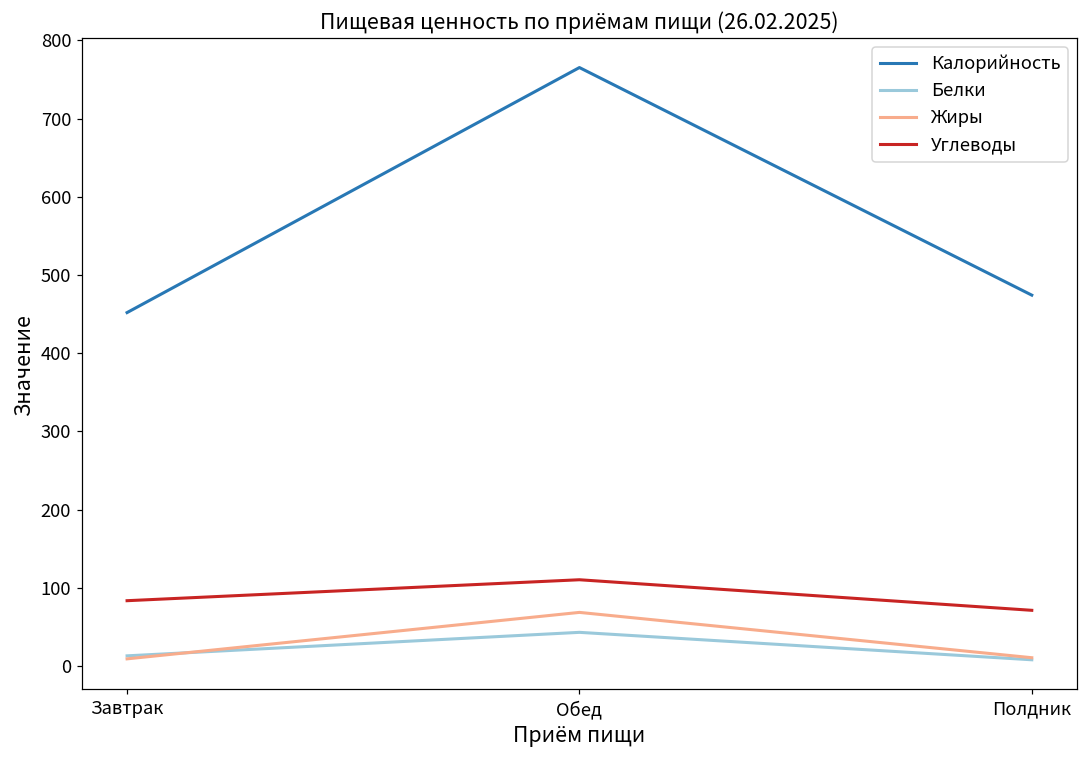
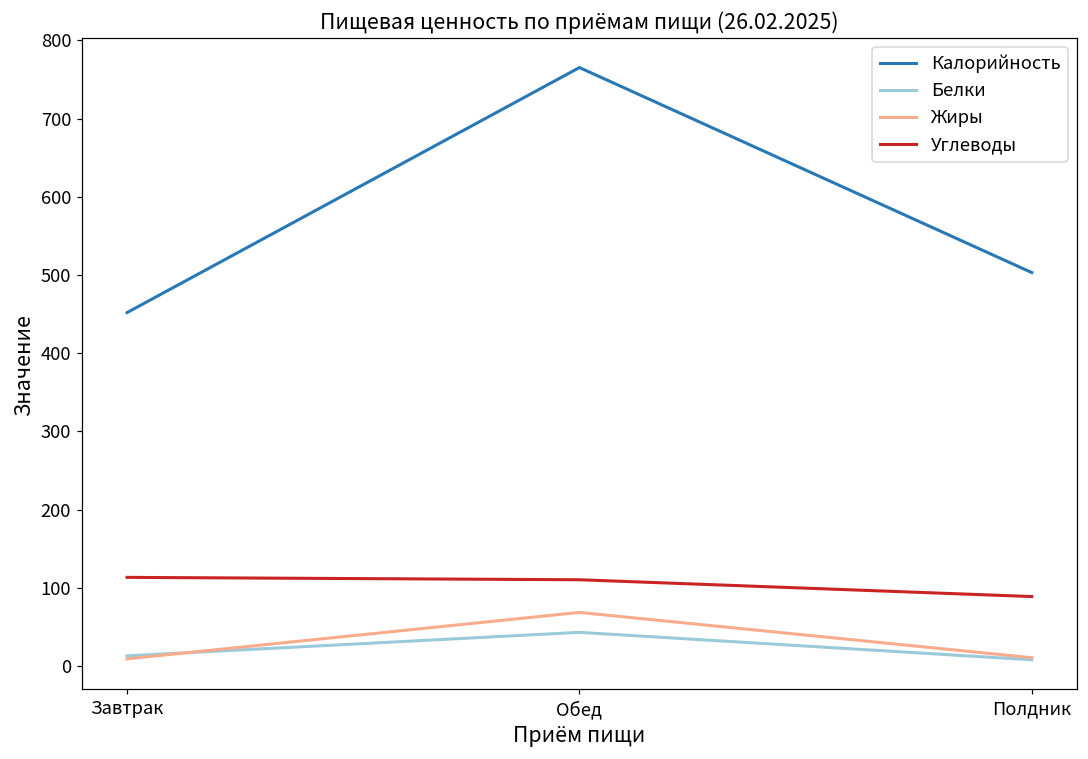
Углеводы, Завтрак: 80 -> 110
Калорийность, Полдник: 470 -> 500
Углеводы, Полдник: 70 -> 90
